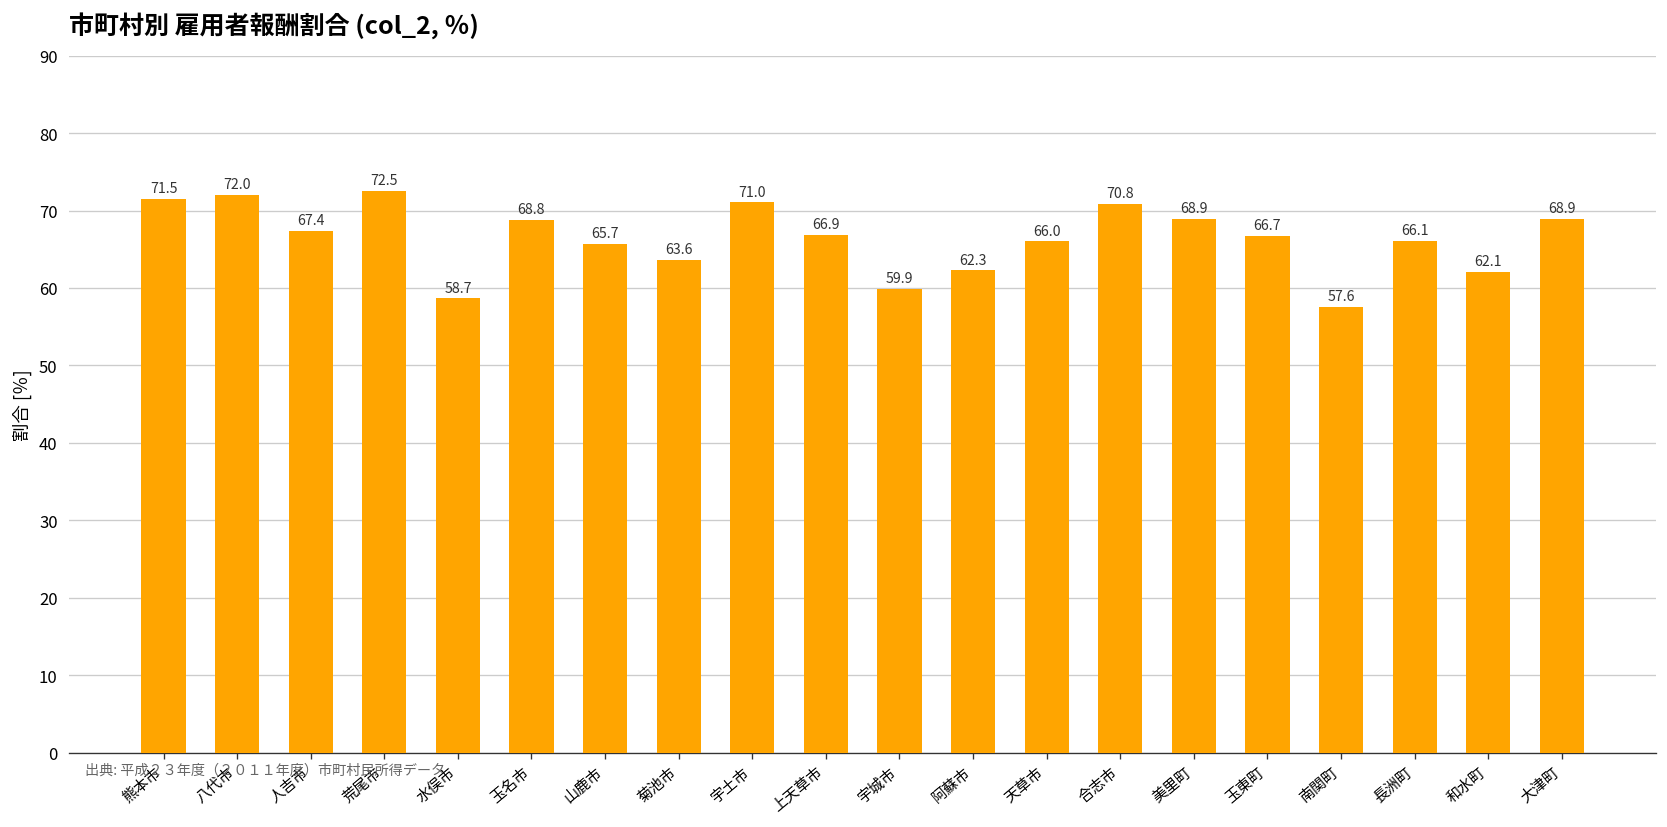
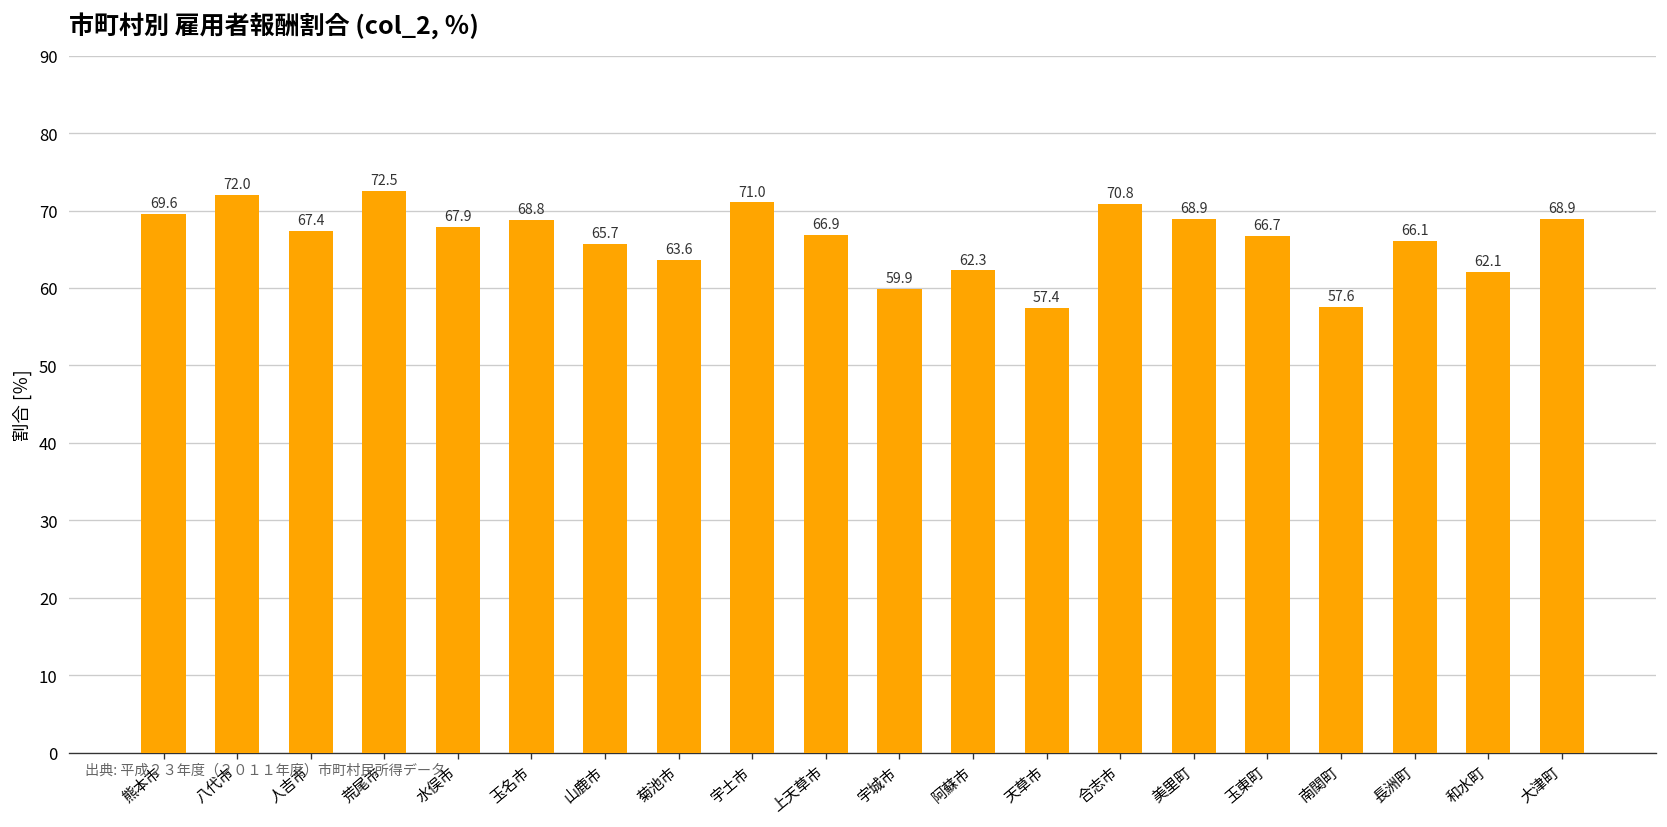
熊本市: 71.5 -> 69.6
水俣市: 58.7 -> 67.9
天草市: 66.0 -> 57.4
